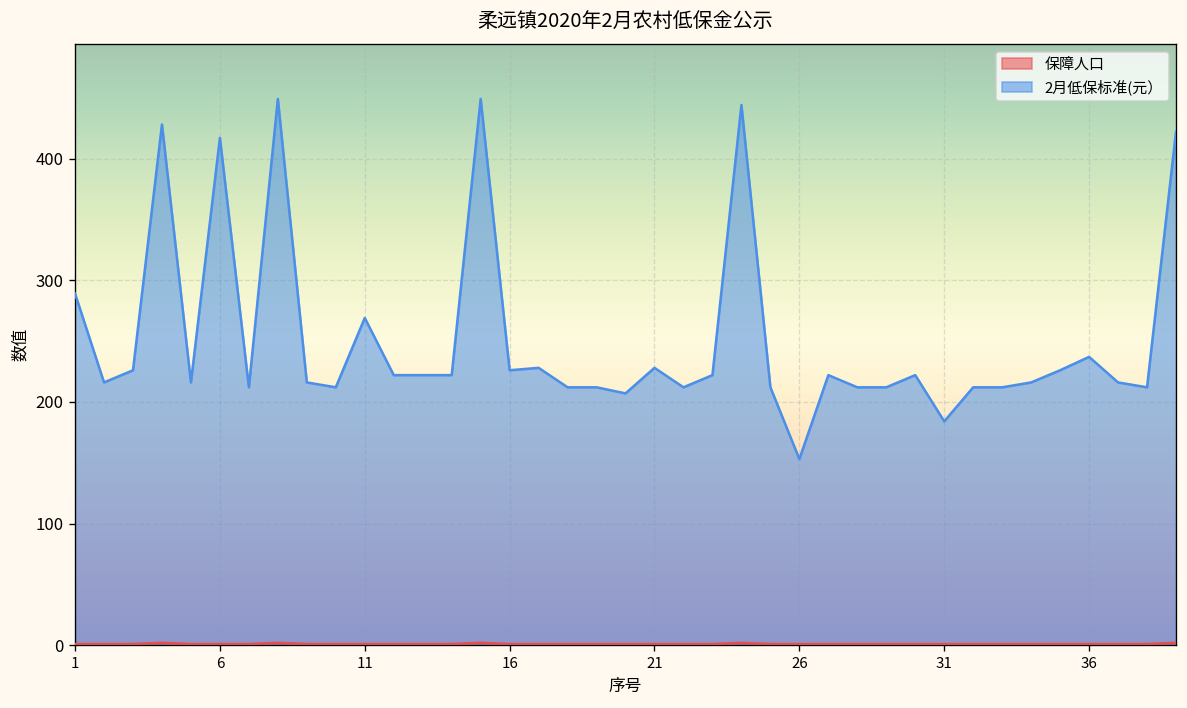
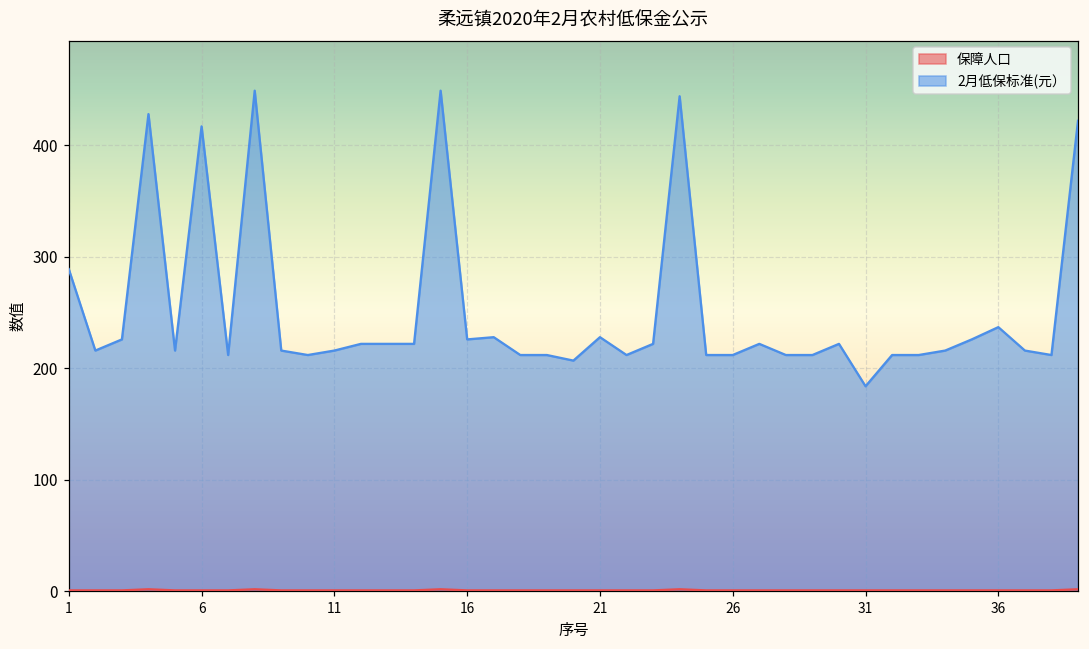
2月低保标准(元）, 11: 269 -> 216
2月低保标准(元）, 26: 153 -> 212
